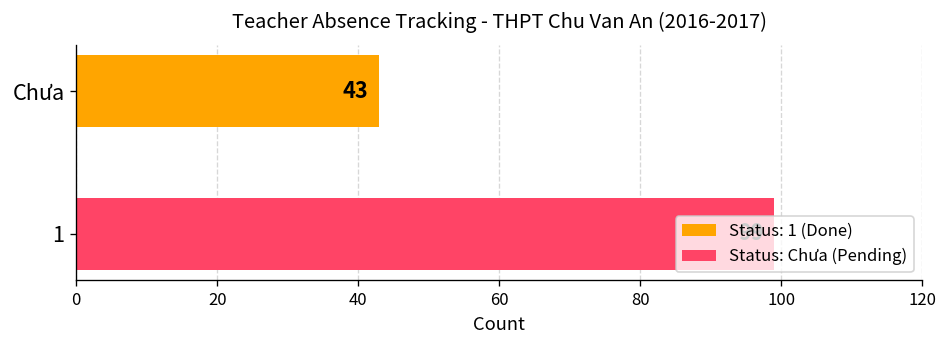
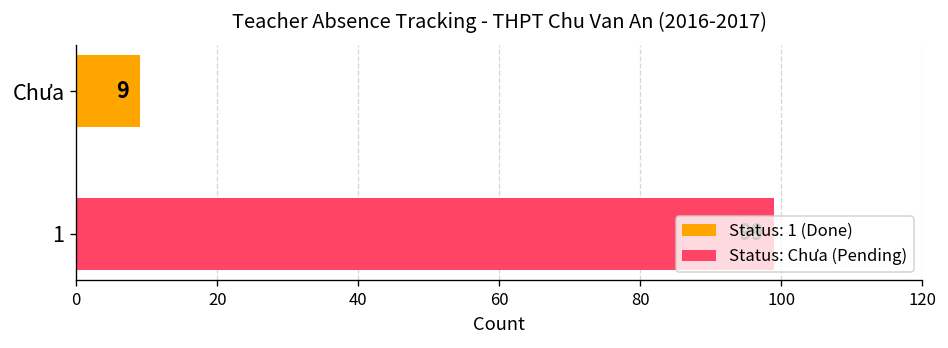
Chưa: 43 -> 9
